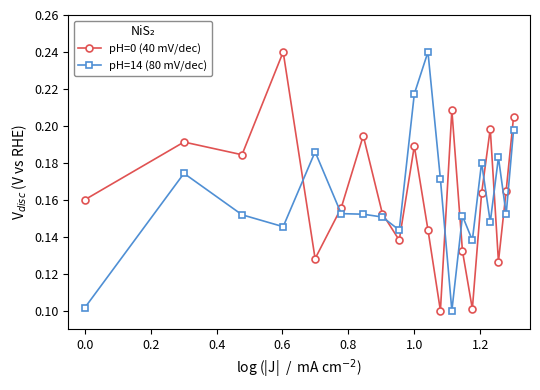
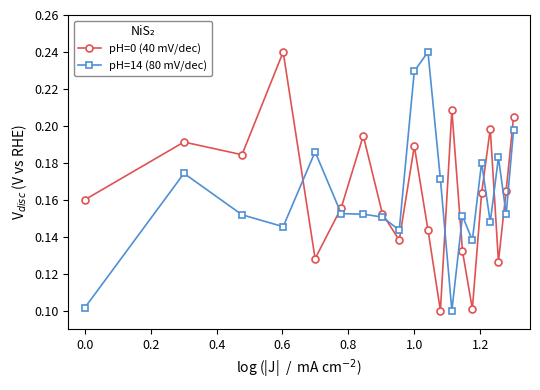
pH=14 (80 mV/dec), 1.0: 0.217 -> 0.230
